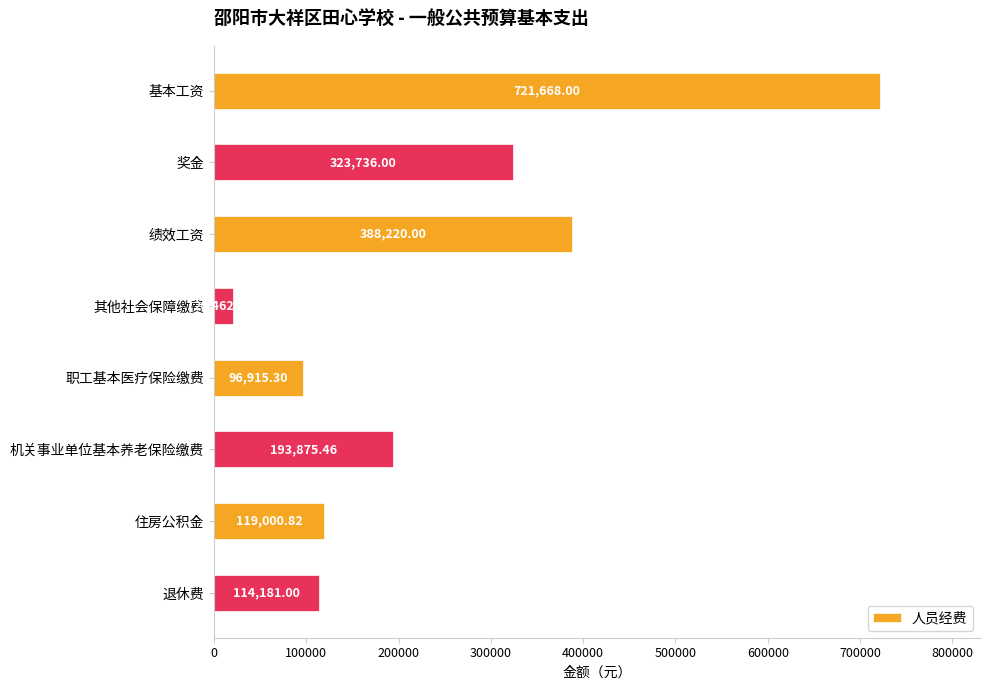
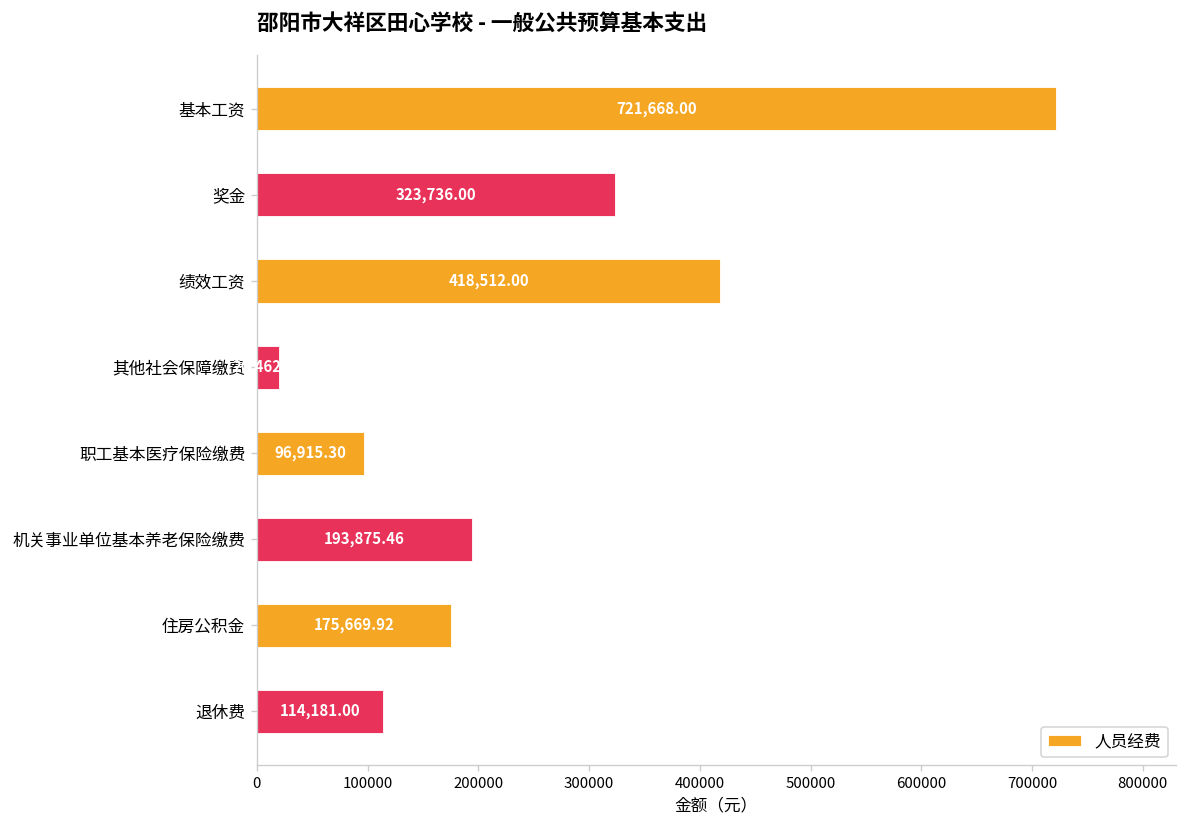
绩效工资: 388,220.00 -> 418,512.00
住房公积金: 119,000.82 -> 175,669.92
